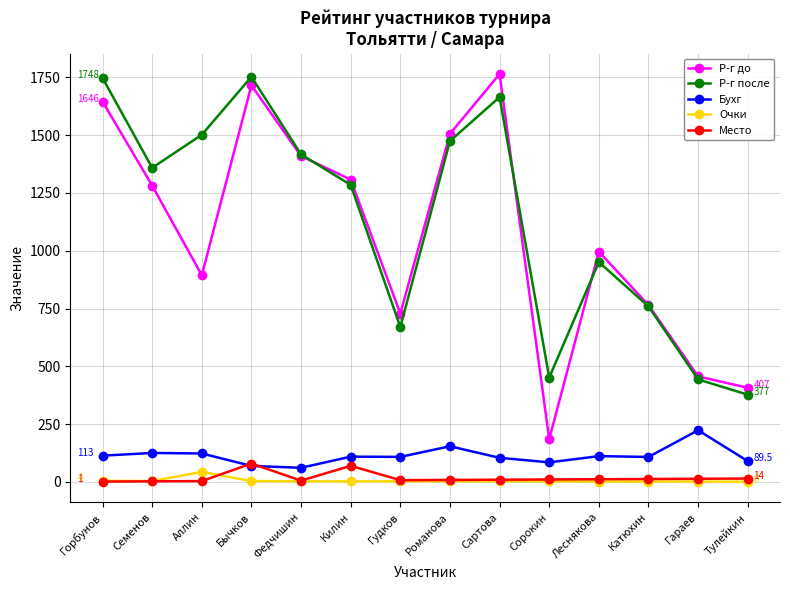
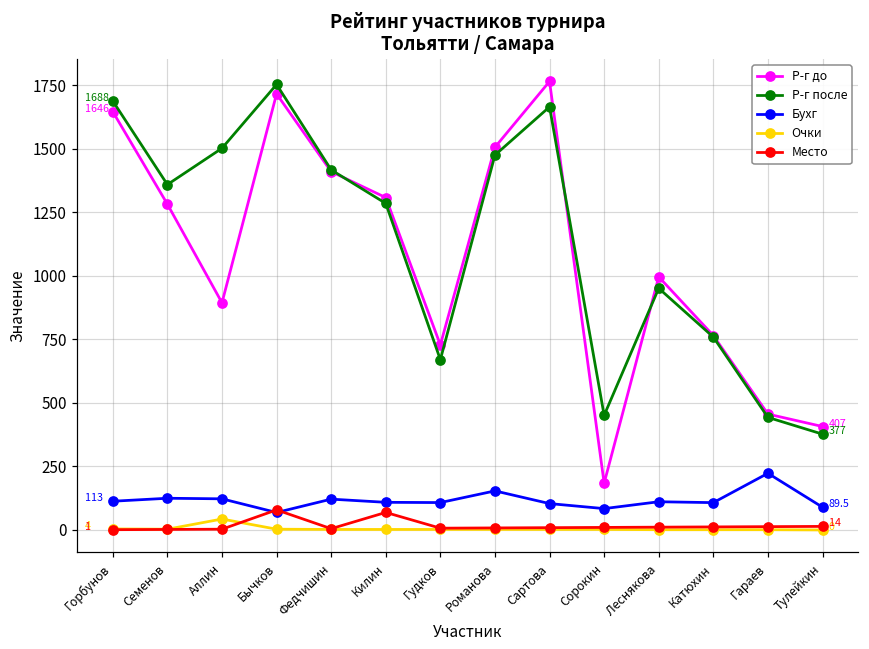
Р-г после, Горбунов: 1748 -> 1688
Бухг, Федчишин: 60 -> 120
